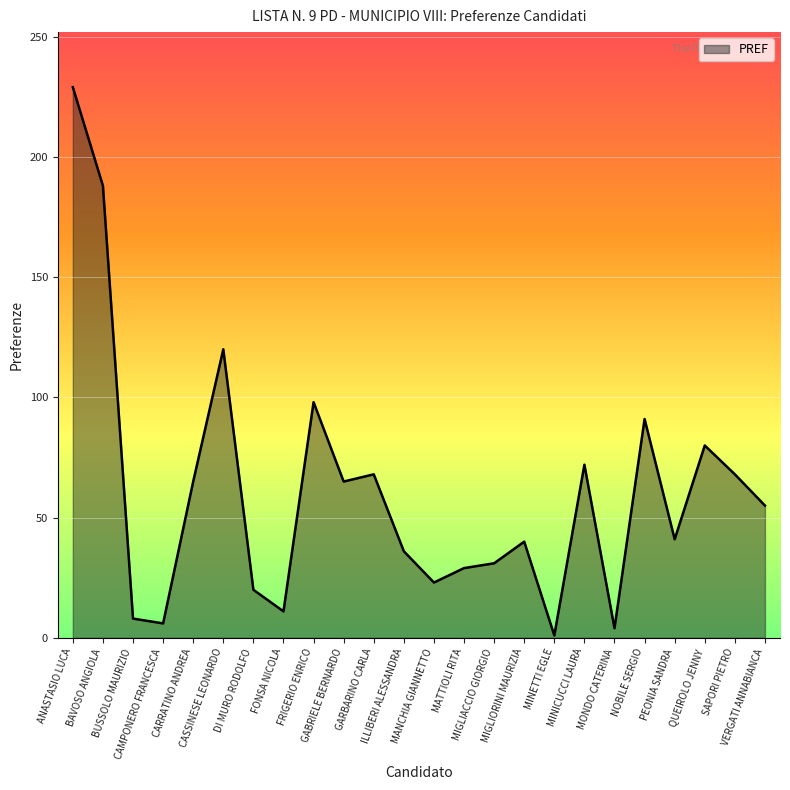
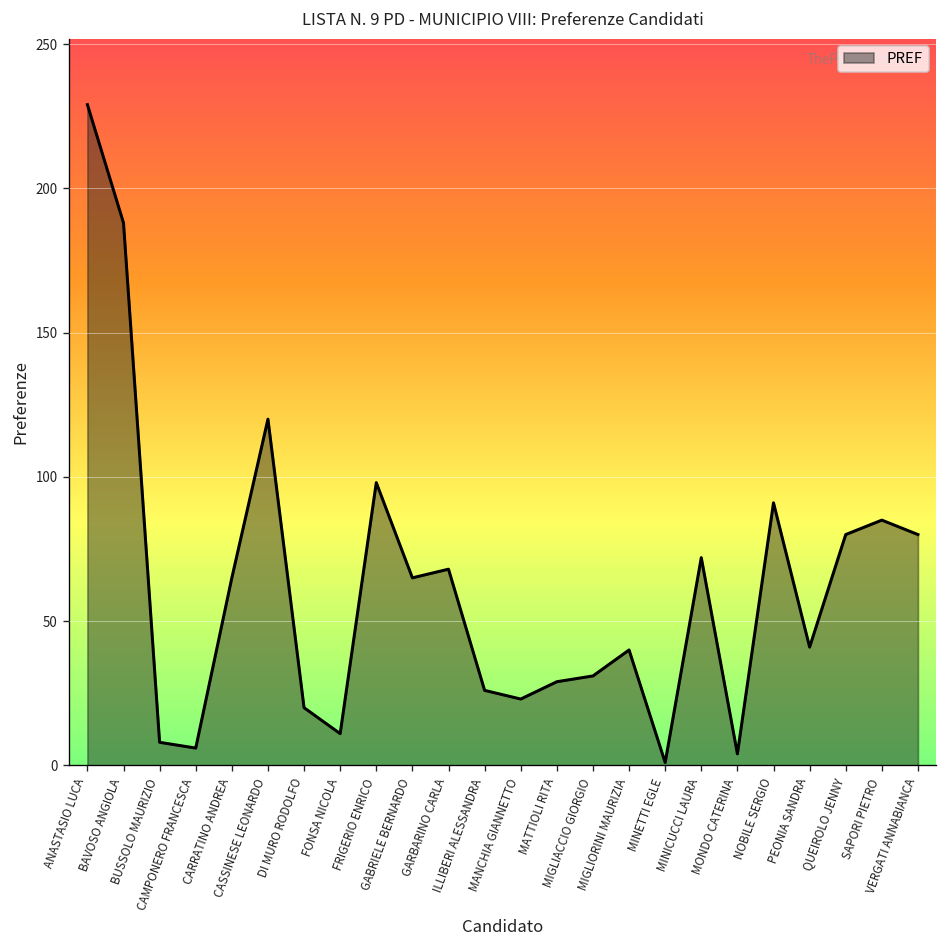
ILLIBERI ALESSANDRA: 36 -> 26
SAPORI PIETRO: 68 -> 85
VERGATI ANNABIANCA: 55 -> 80
